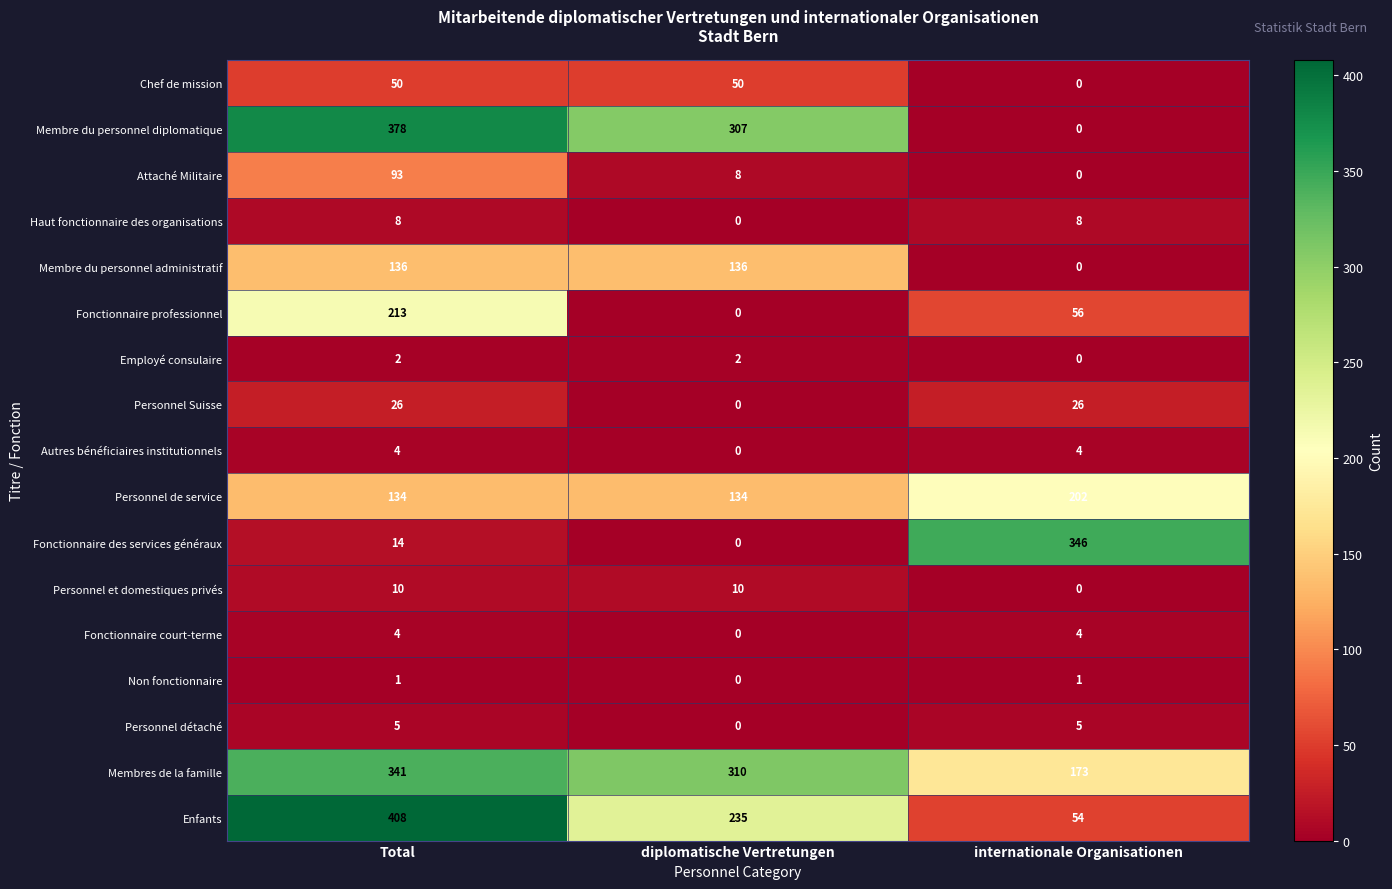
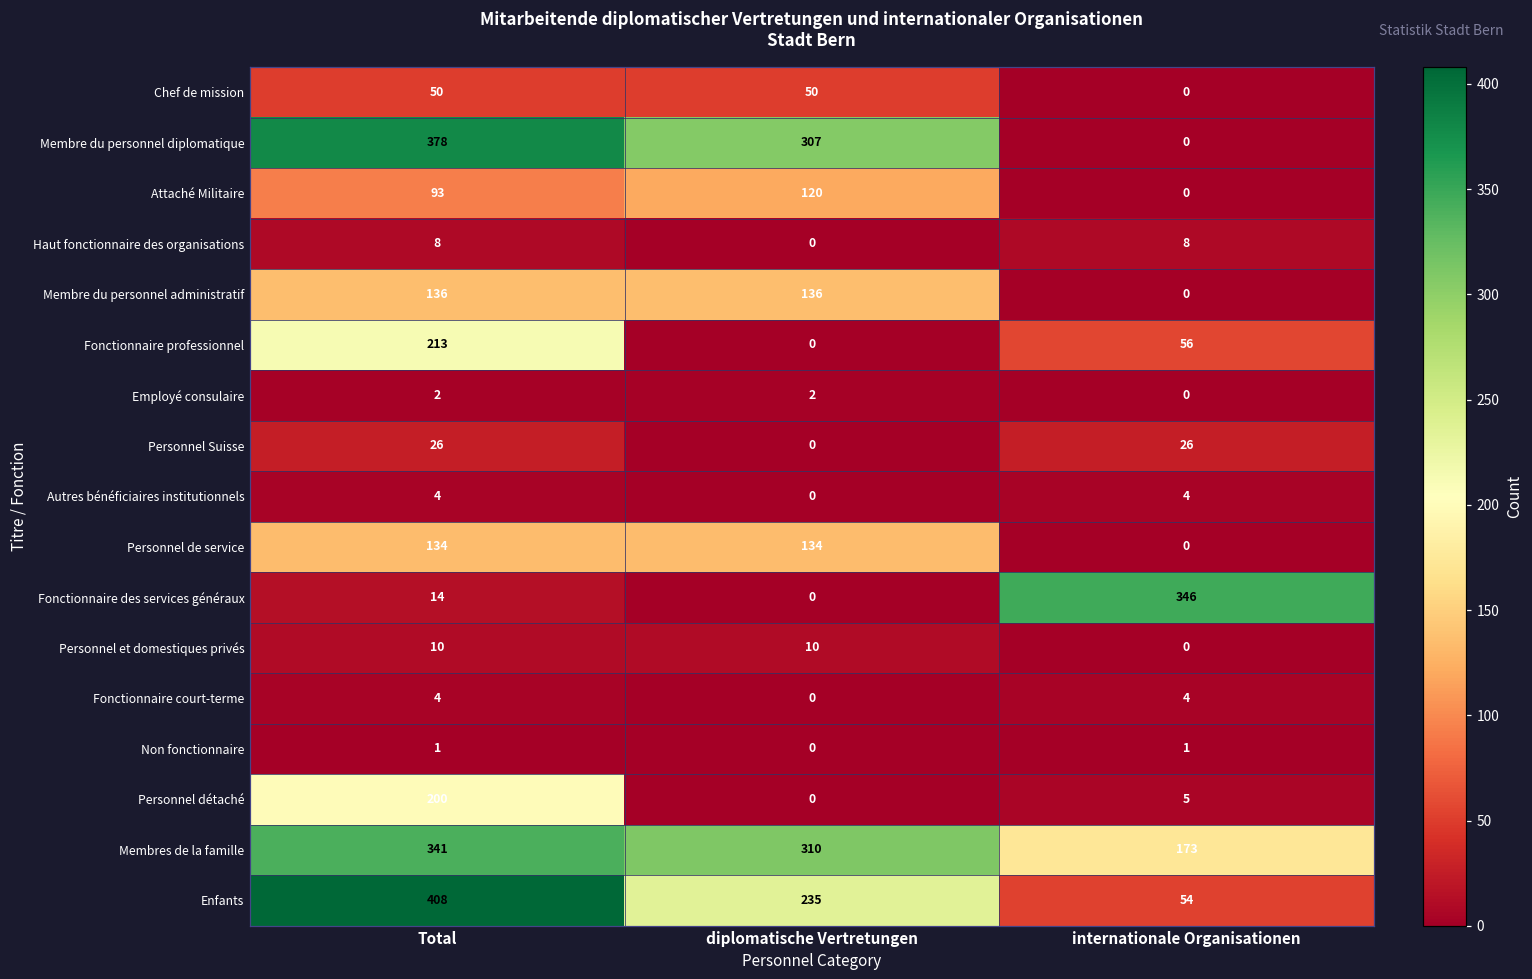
Attaché Militaire, diplomatische Vertretungen: 8 -> 120
Personnel de service, internationale Organisationen: 202 -> 0
Personnel détaché, Total: 5 -> 200
